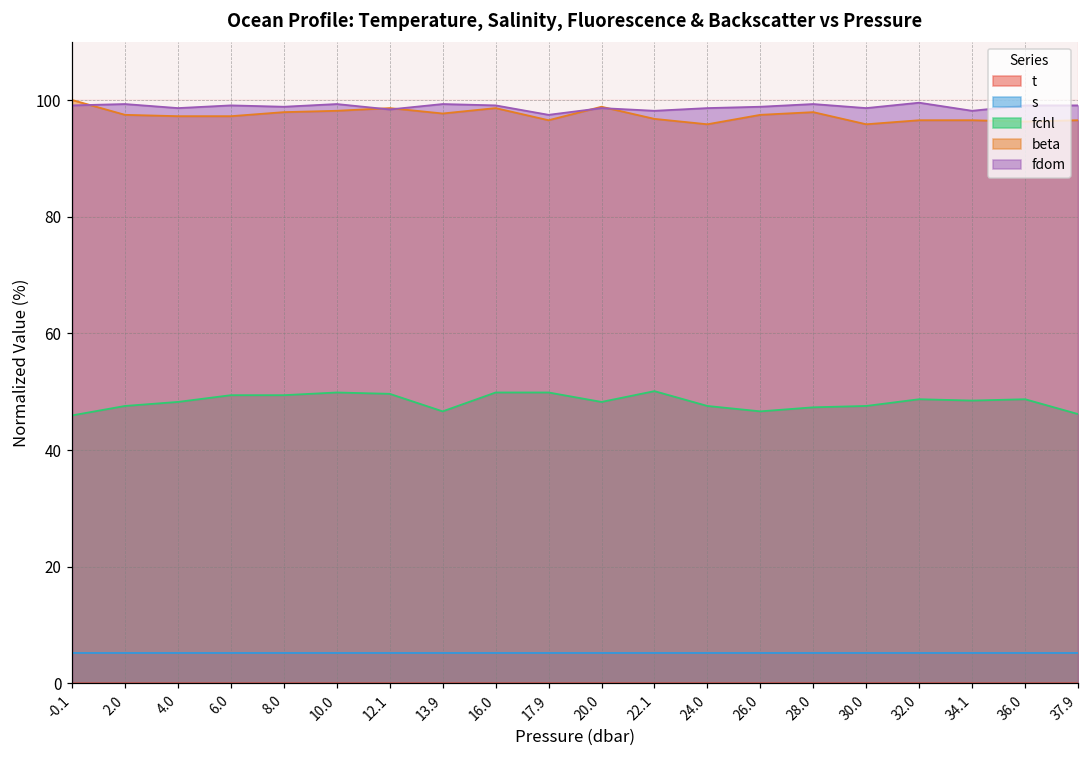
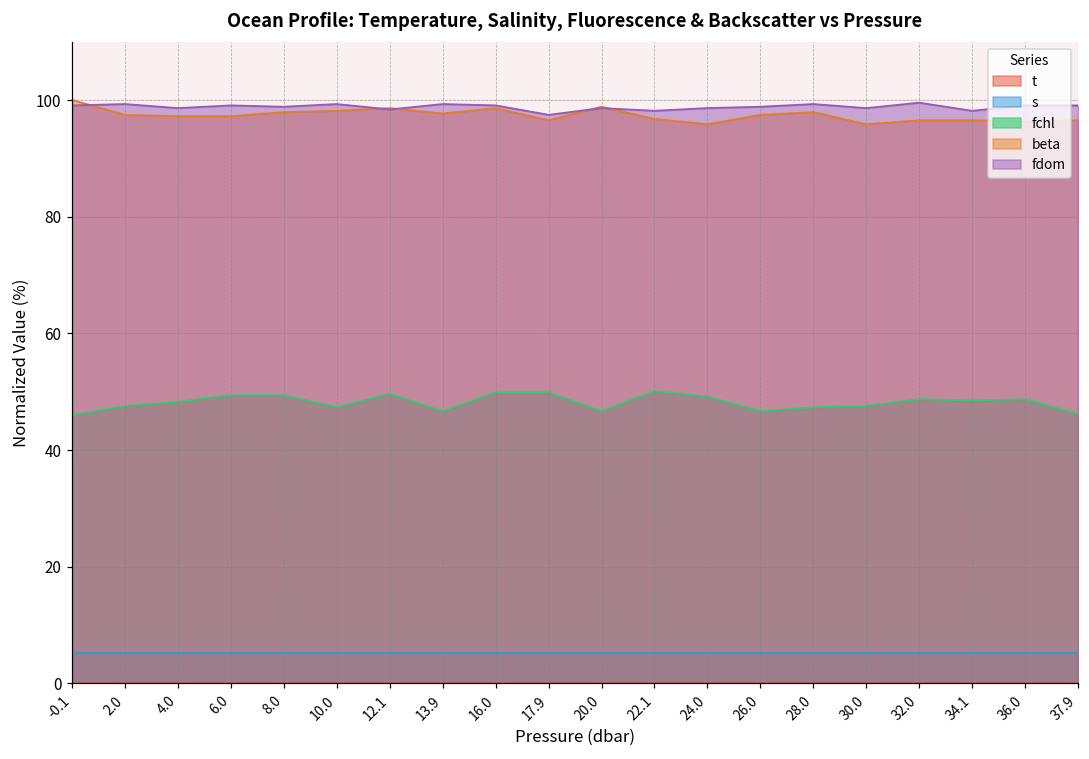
fchl, 10.0: 50 -> 47
fchl, 20.0: 48 -> 47
fchl, 24.0: 48 -> 49
